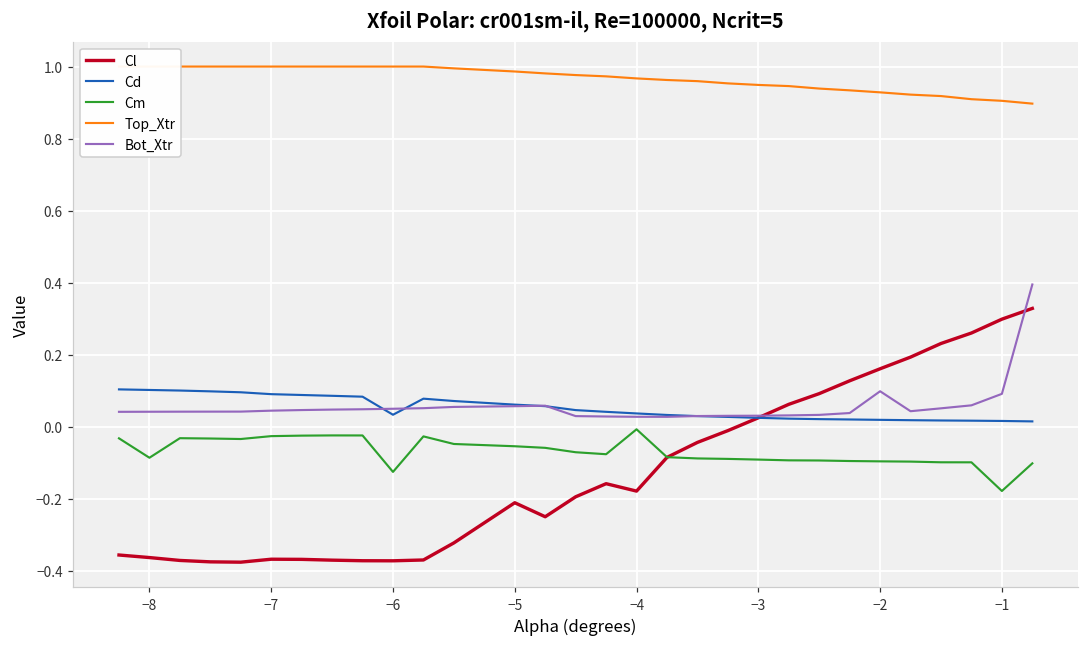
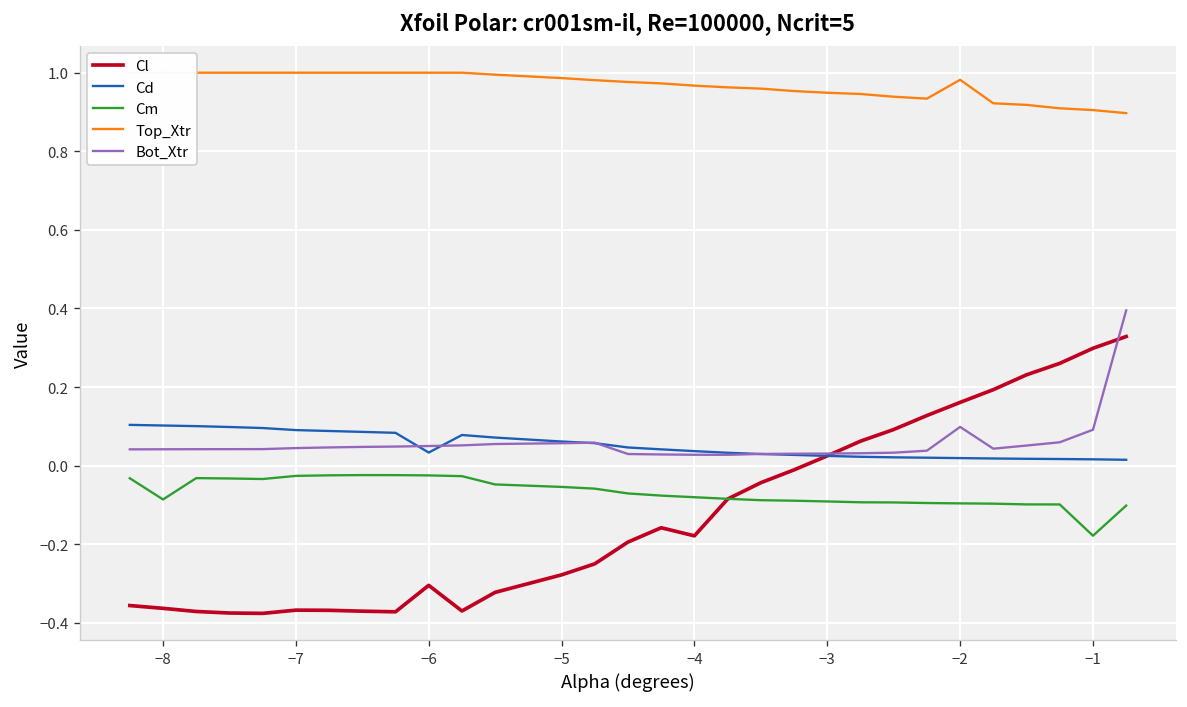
Cl, −6: -0.37 -> -0.30
Cm, −6: -0.13 -> -0.02
Cl, −5: -0.21 -> -0.28
Cm, −4: -0.01 -> -0.08
Top_Xtr, −2: 0.93 -> 0.98
